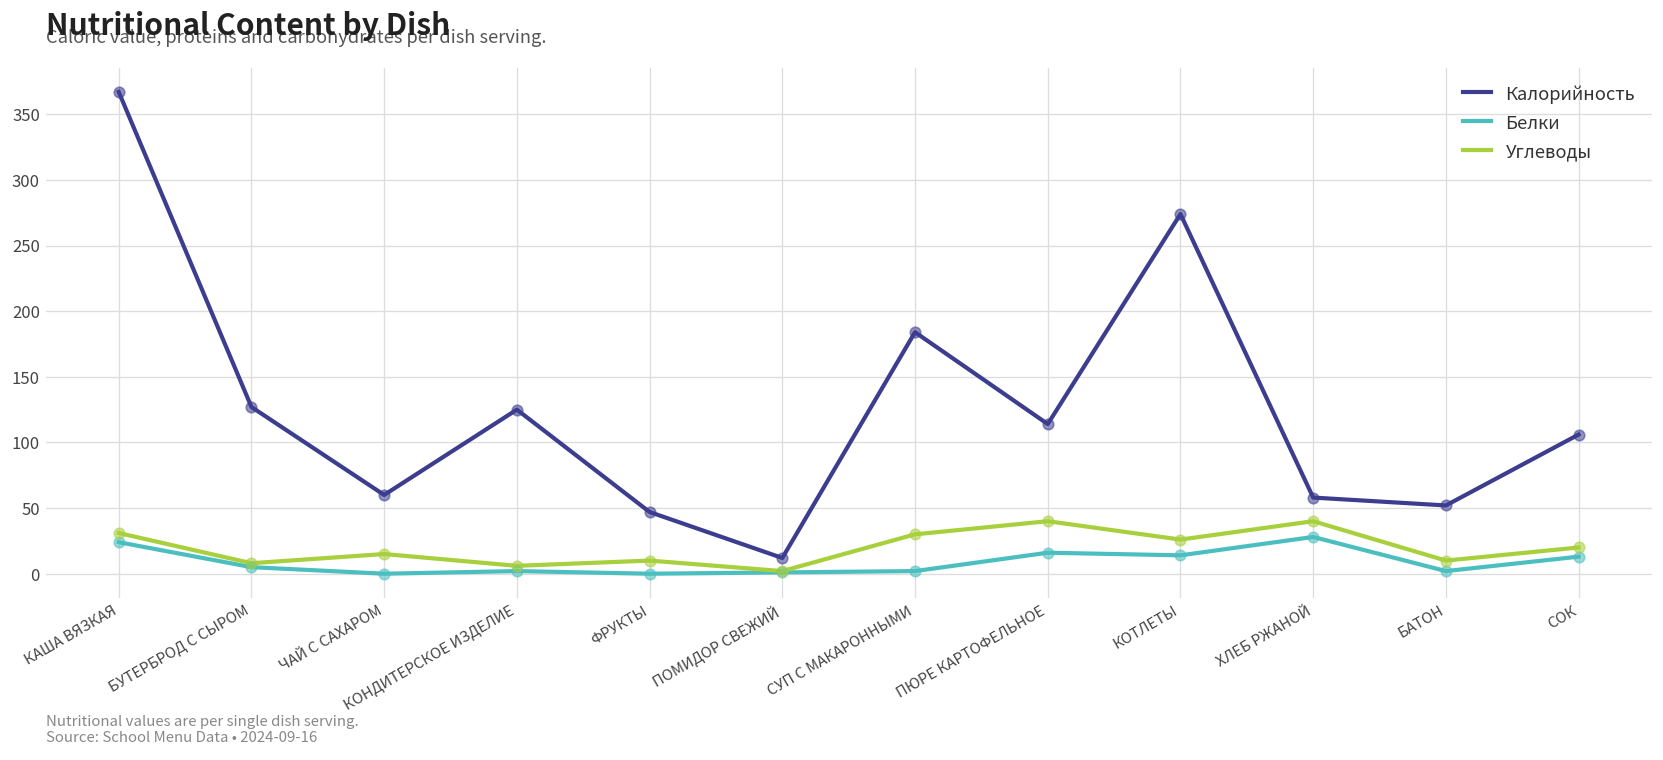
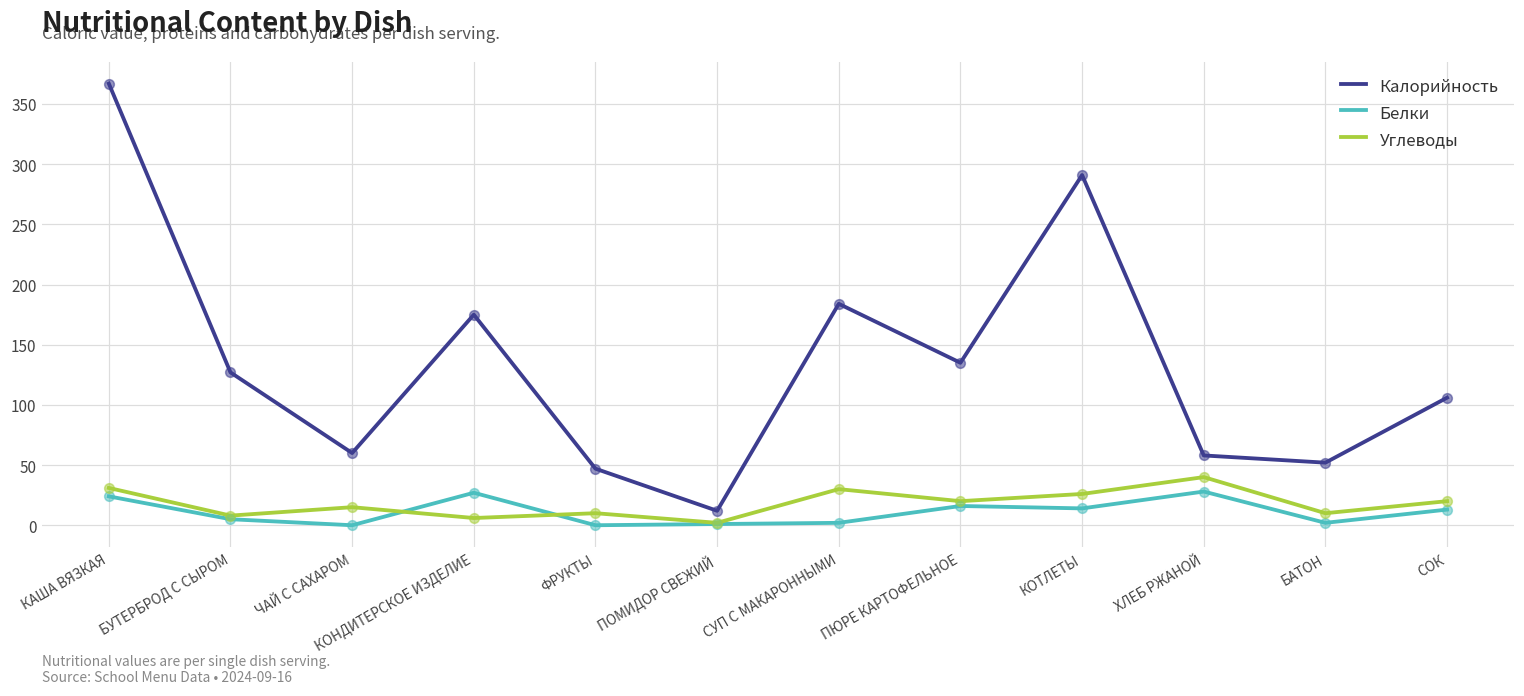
Калорийность, КОНДИТЕРСКОЕ ИЗДЕЛИЕ: 125 -> 175
Белки, КОНДИТЕРСКОЕ ИЗДЕЛИЕ: 2 -> 27
Калорийность, ПЮРЕ КАРТОФЕЛЬНОЕ: 114 -> 135
Углеводы, ПЮРЕ КАРТОФЕЛЬНОЕ: 40 -> 20
Калорийность, КОТЛЕТЫ: 274 -> 291
